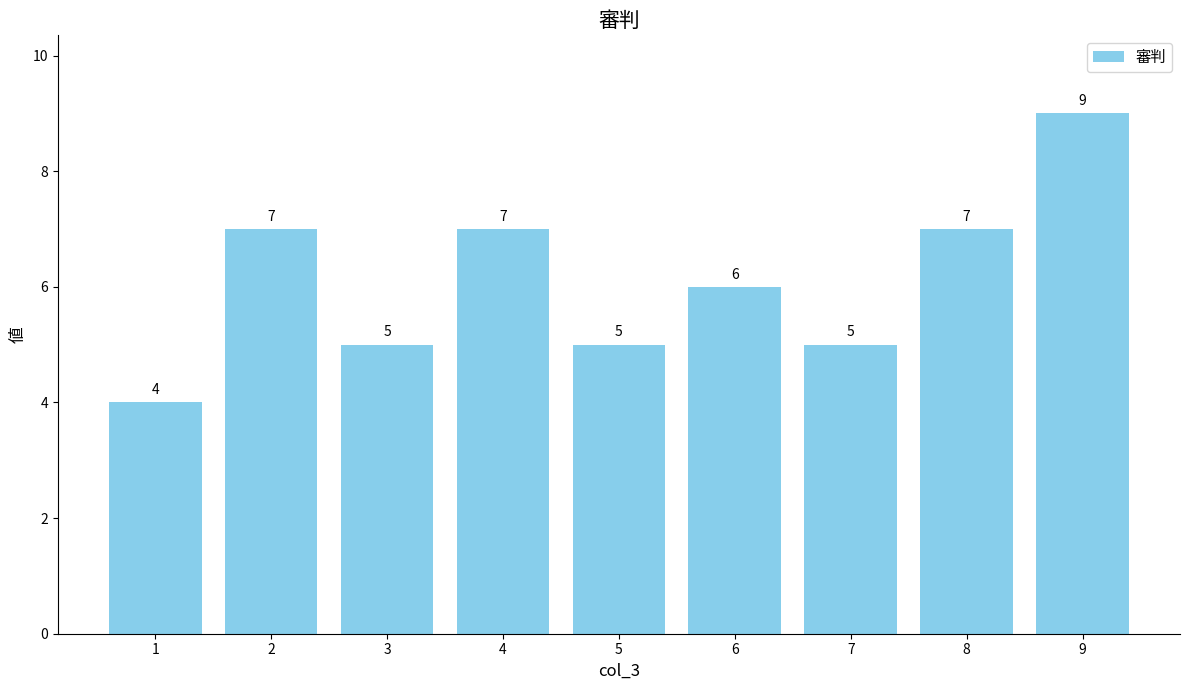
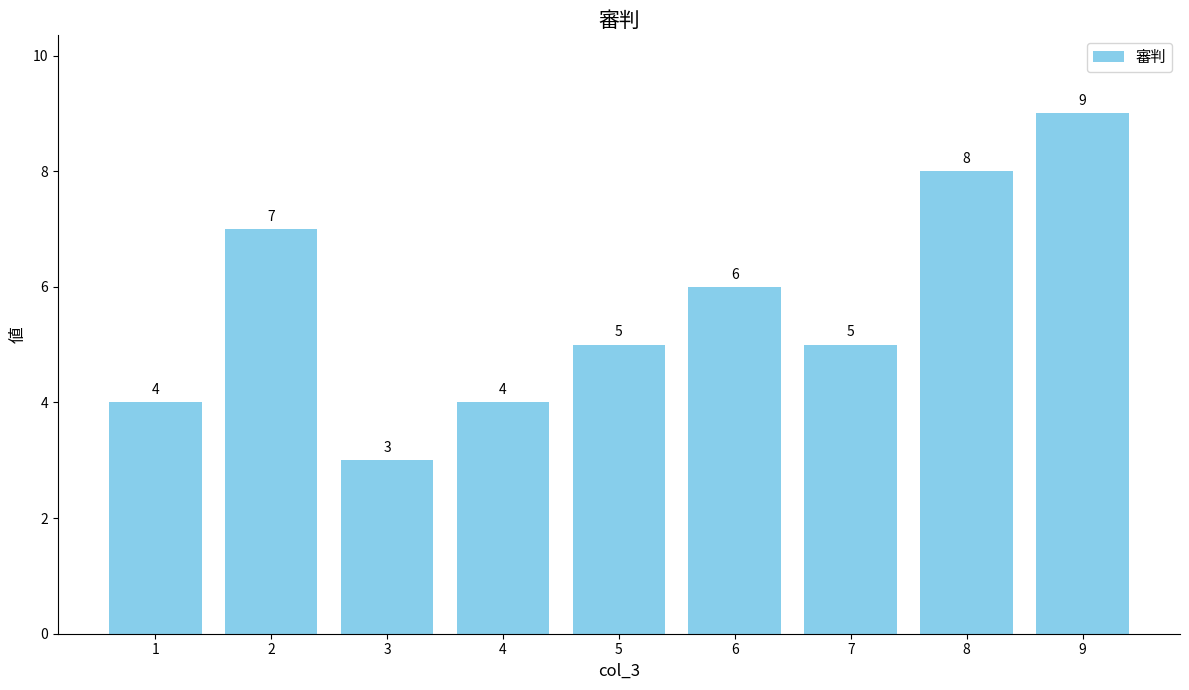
3: 5 -> 3
4: 7 -> 4
8: 7 -> 8
